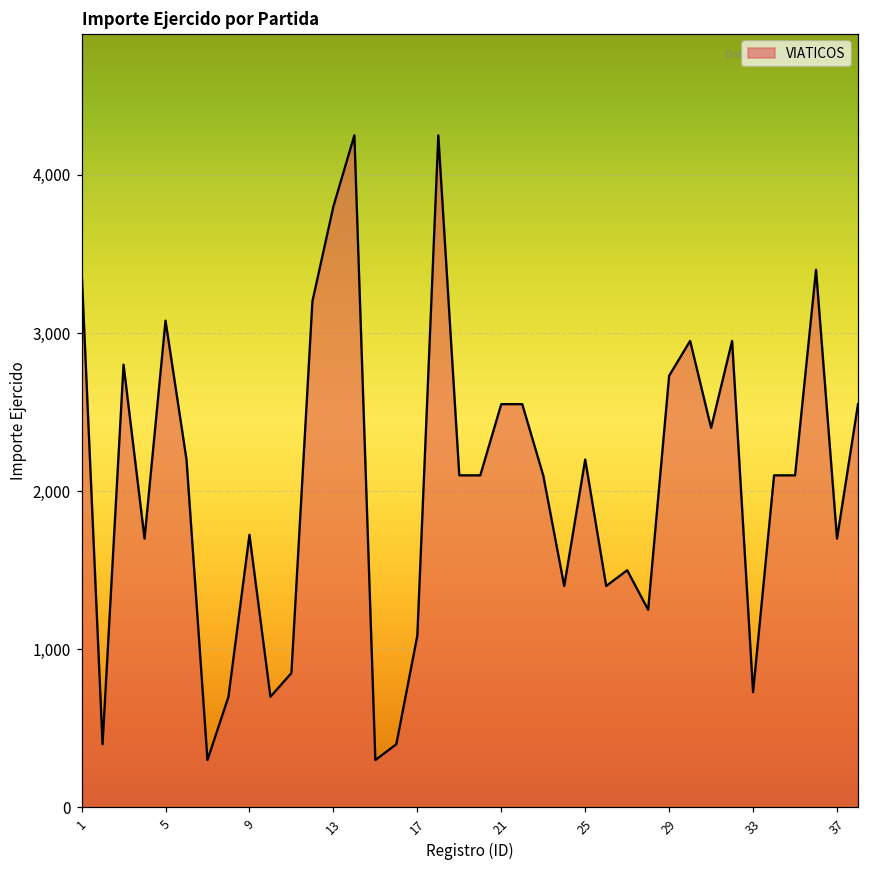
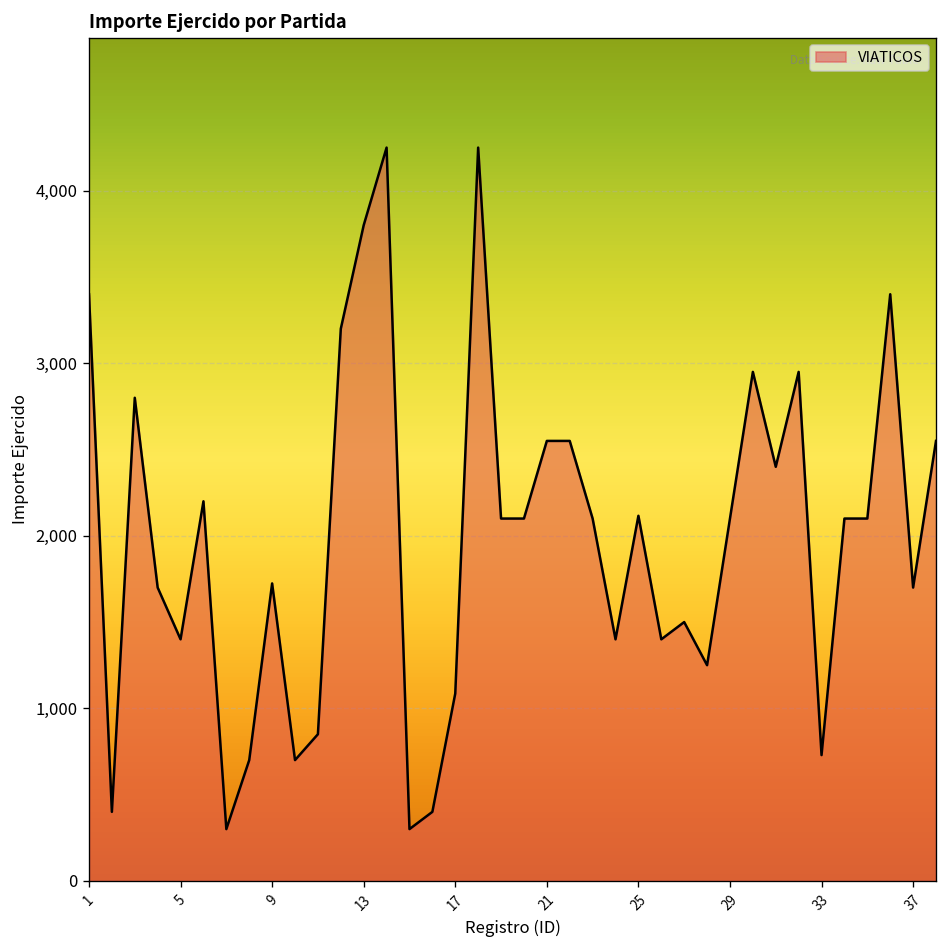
5: 3,080 -> 1,400
25: 2,200 -> 2,120
29: 2,730 -> 2,100
